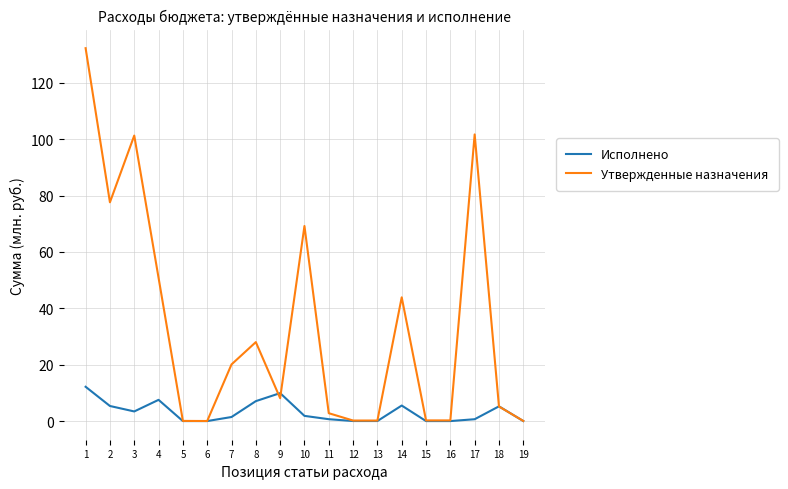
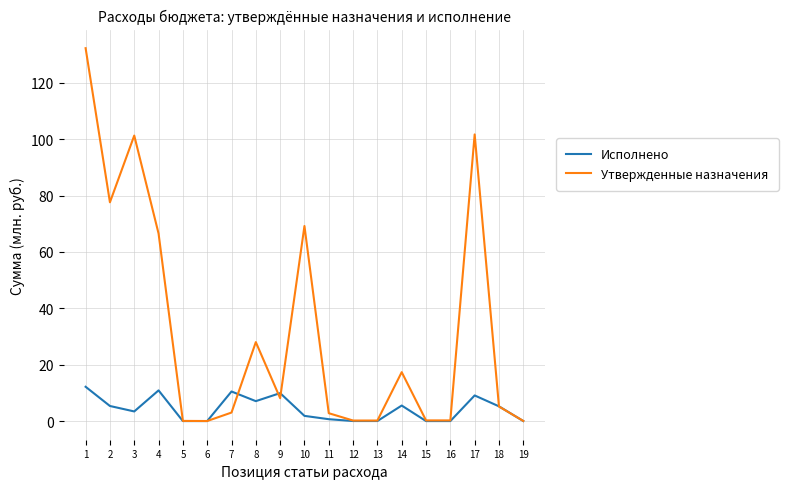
Исполнено, 4: 8 -> 11
Утвержденные назначения, 4: 51 -> 67
Исполнено, 7: 1 -> 10
Утвержденные назначения, 7: 20 -> 3
Утвержденные назначения, 14: 44 -> 17
Исполнено, 17: 1 -> 9
